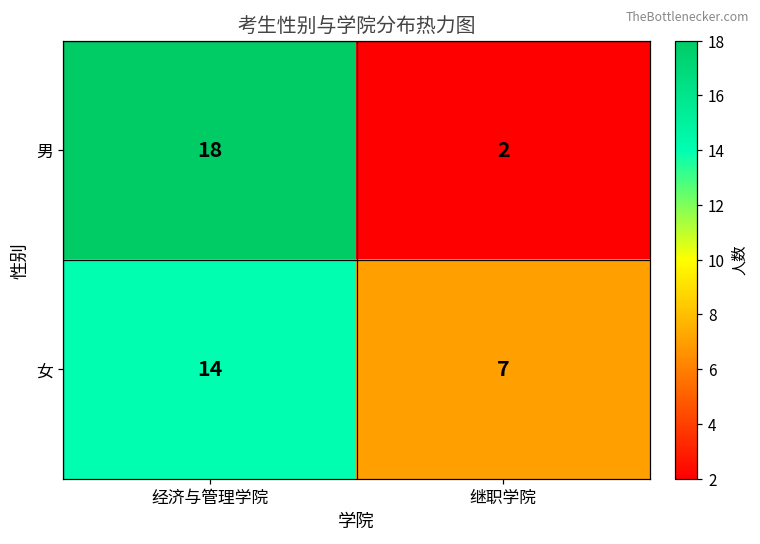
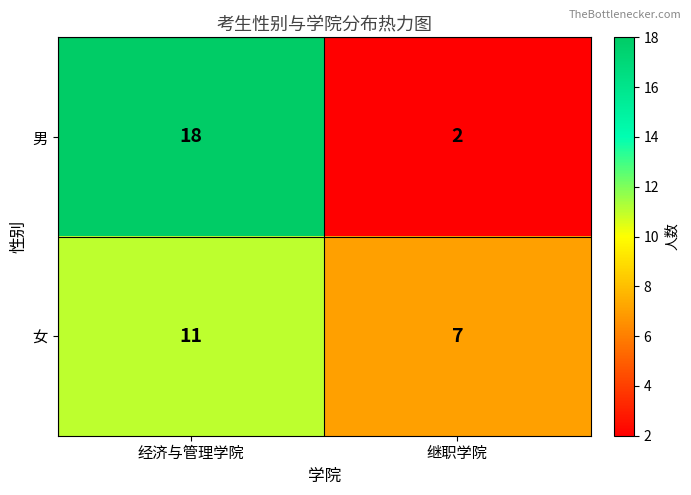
女, 经济与管理学院: 14 -> 11
